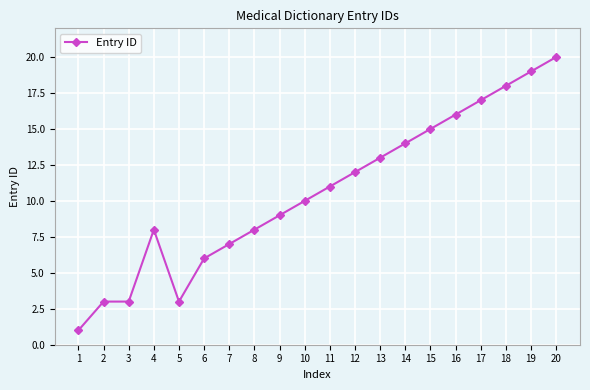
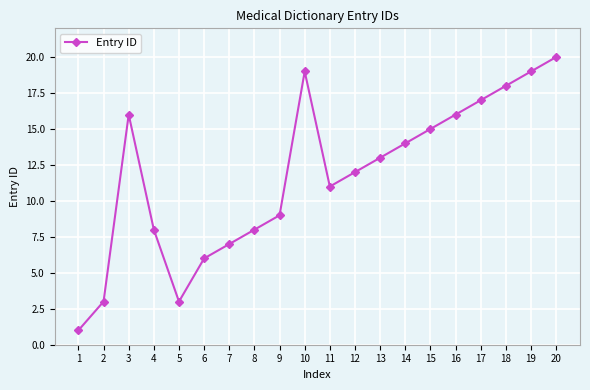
3: 3 -> 16
10: 10 -> 19
